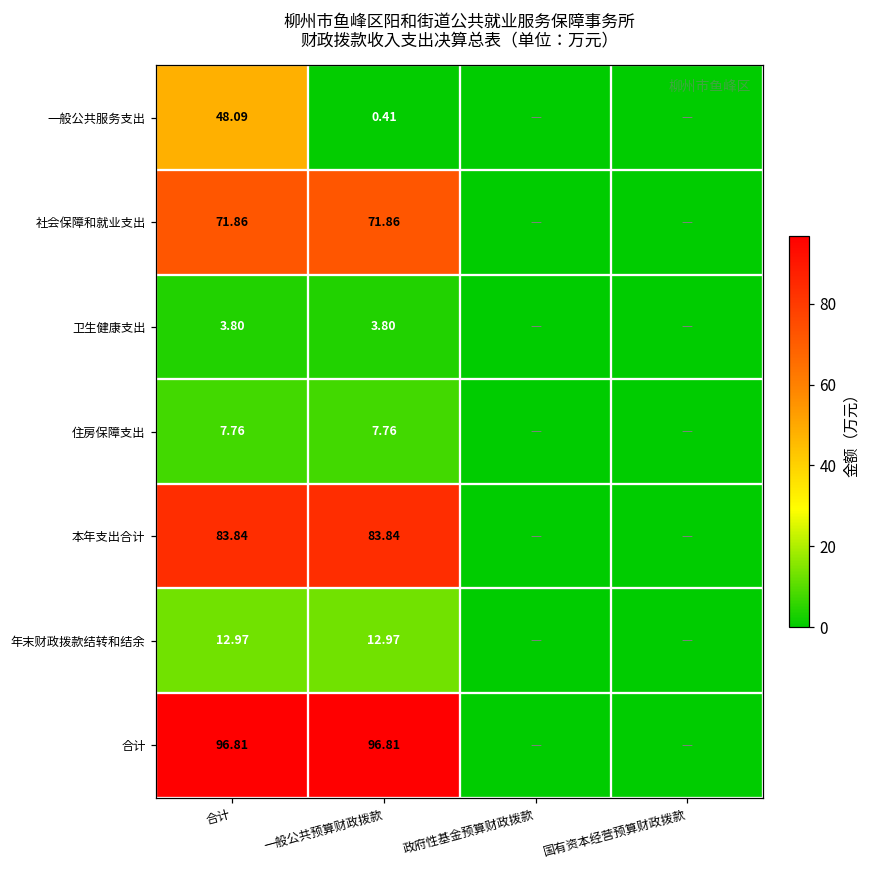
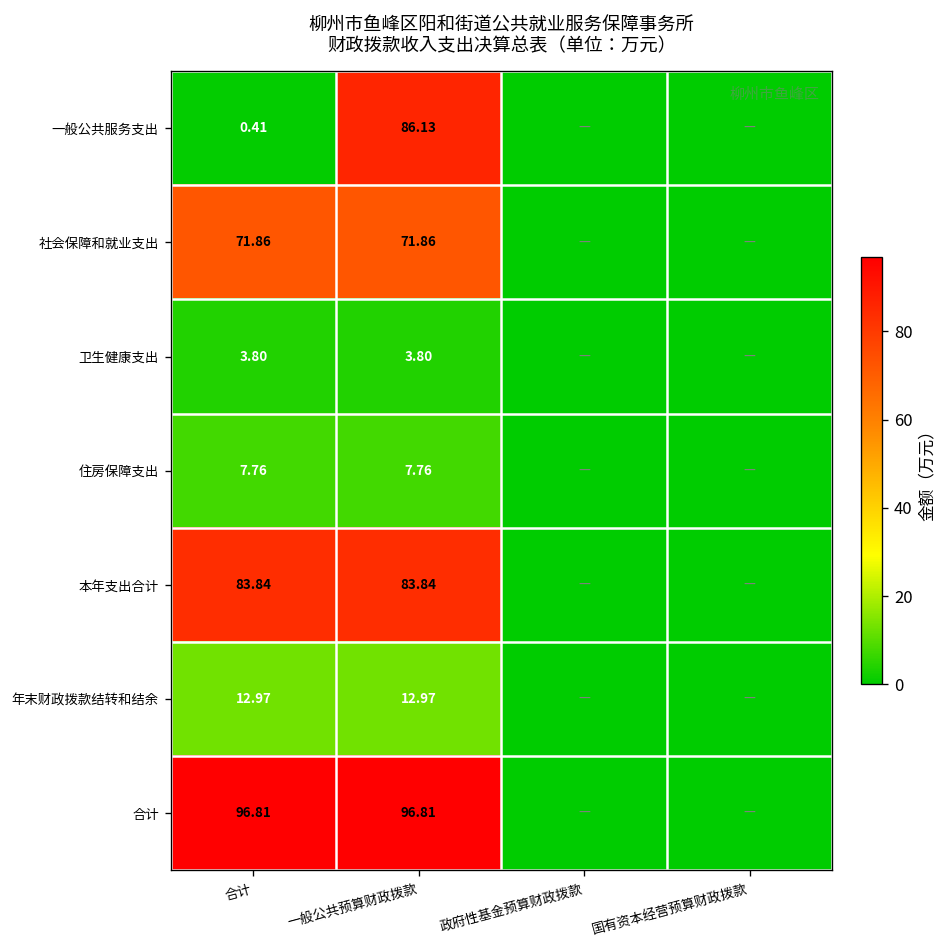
一般公共服务支出, 合计: 48.09 -> 0.41
一般公共服务支出, 一般公共预算财政拨款: 0.41 -> 86.13
